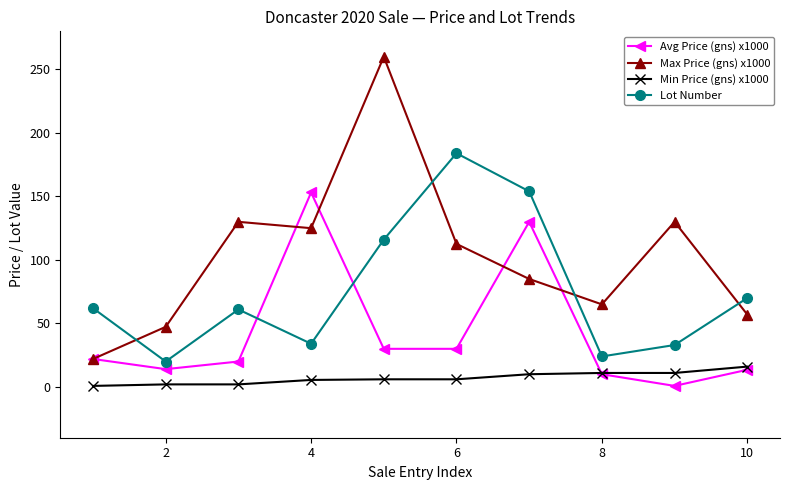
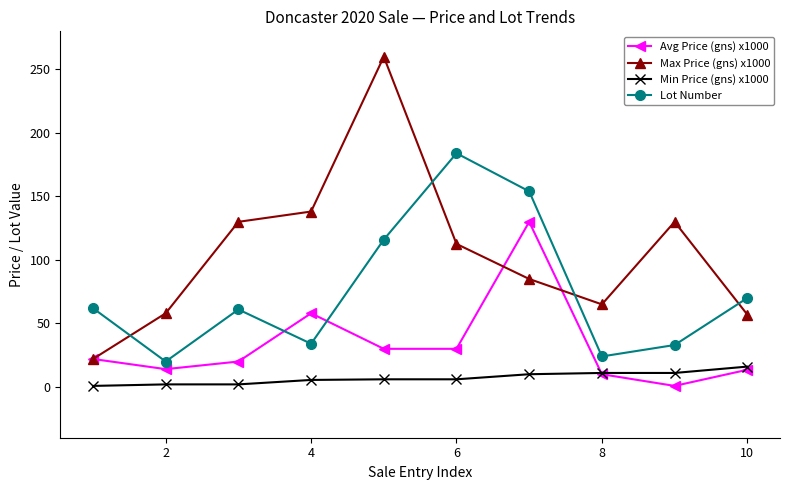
Max Price (gns) x1000, 2: 47 -> 58
Avg Price (gns) x1000, 4: 153 -> 58
Max Price (gns) x1000, 4: 125 -> 138
